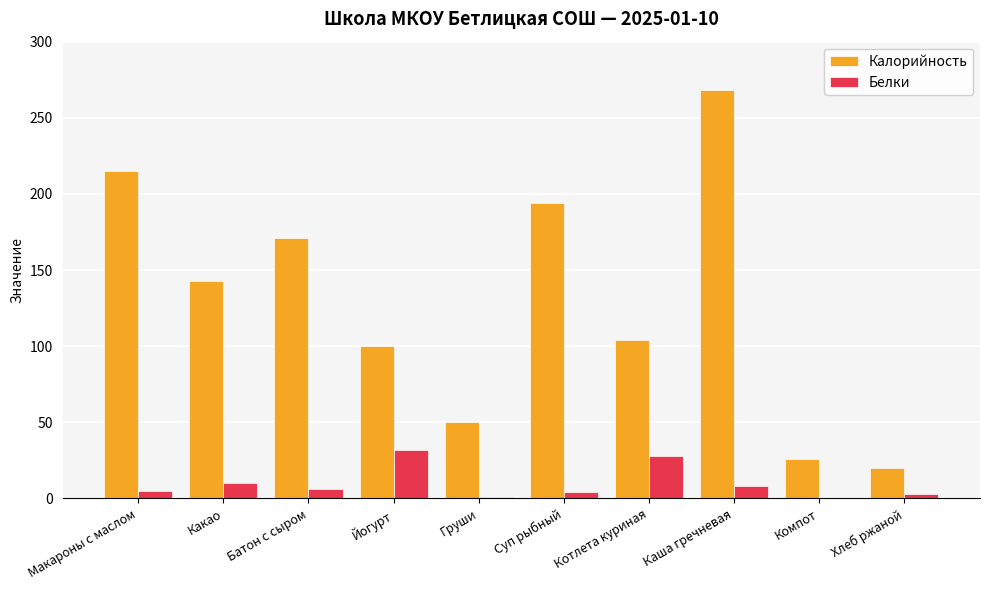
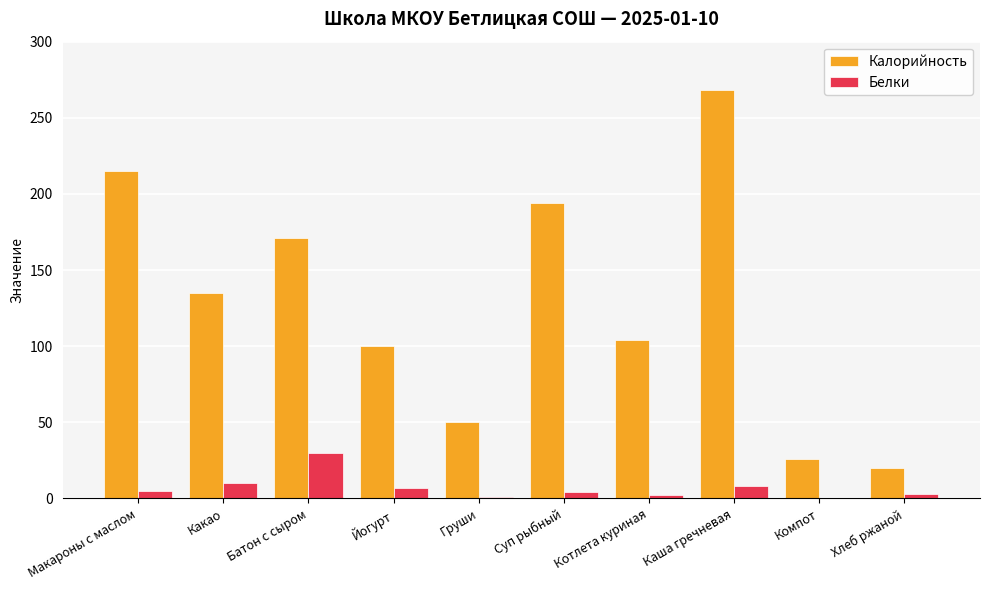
Калорийность, Какао: 143 -> 135
Белки, Батон с сыром: 6 -> 30
Белки, Йогурт: 32 -> 7
Белки, Котлета куриная: 28 -> 2
